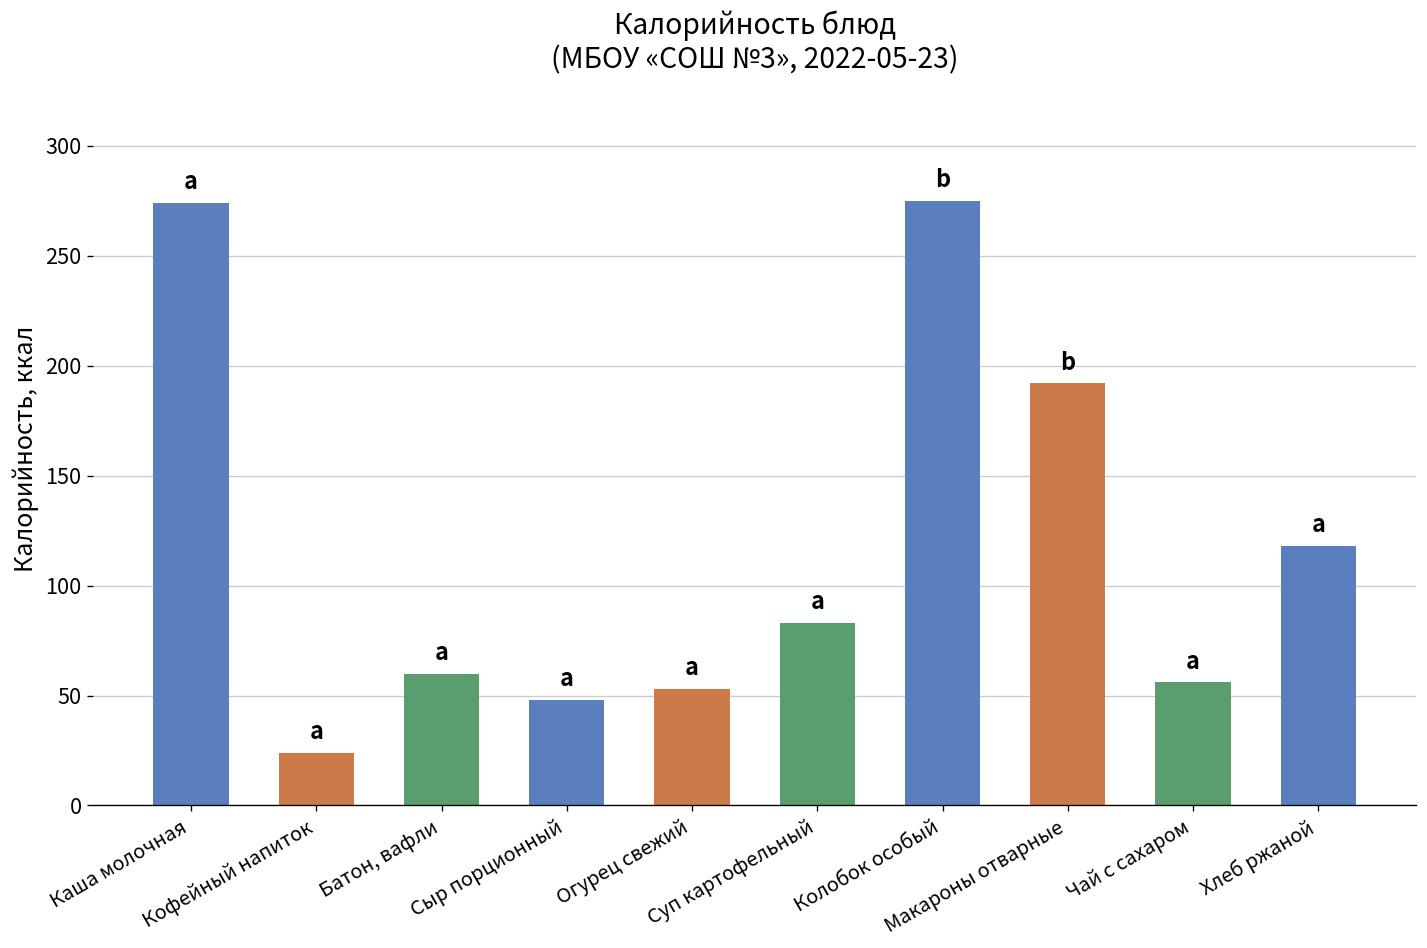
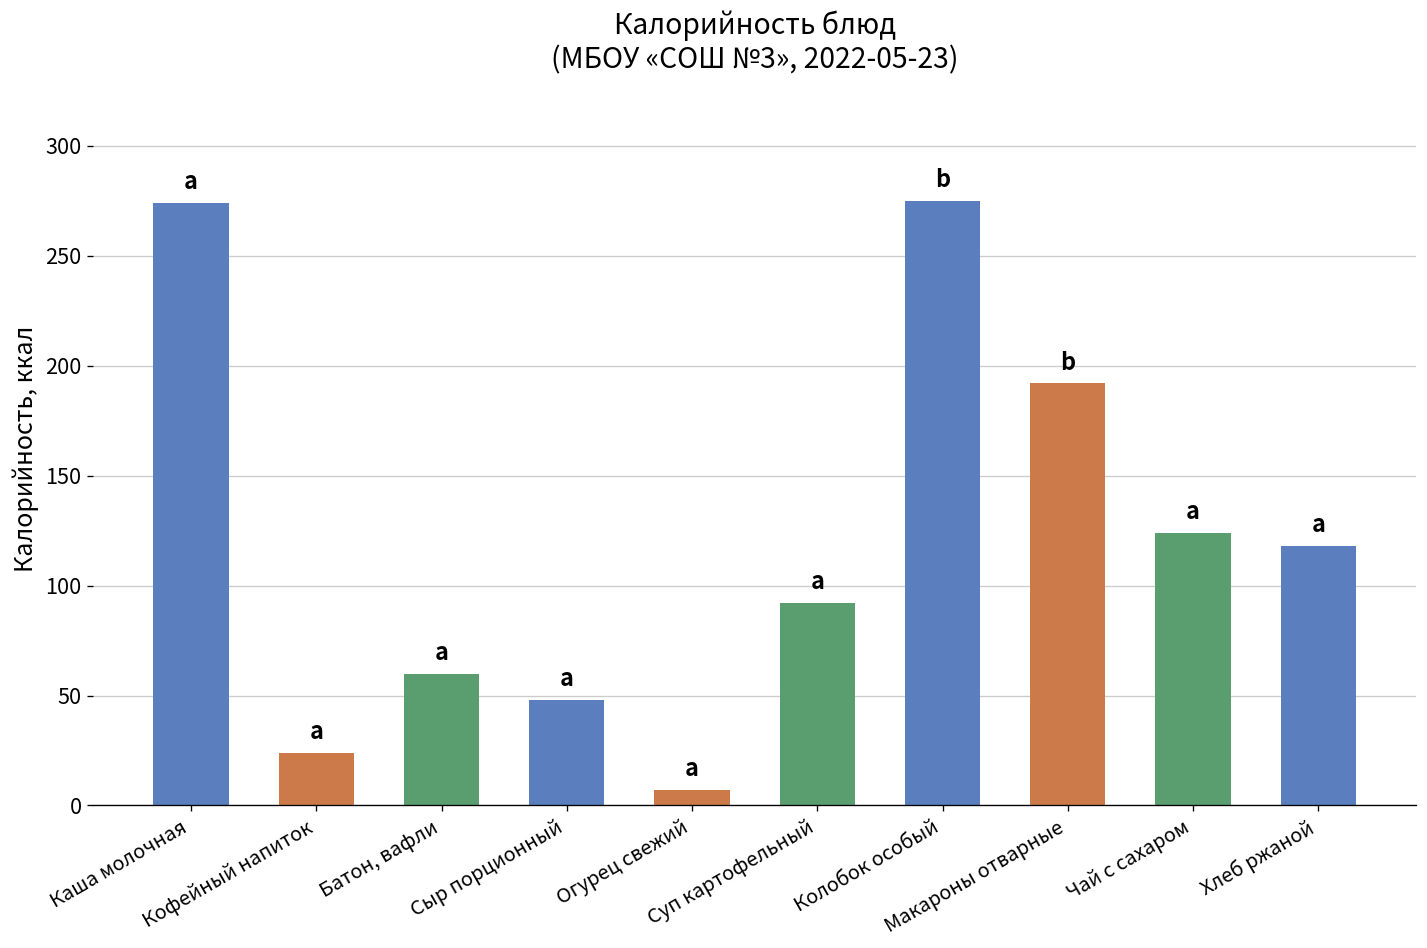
Огурец свежий: 53 -> 7
Суп картофельный: 83 -> 92
Чай с сахаром: 56 -> 124
